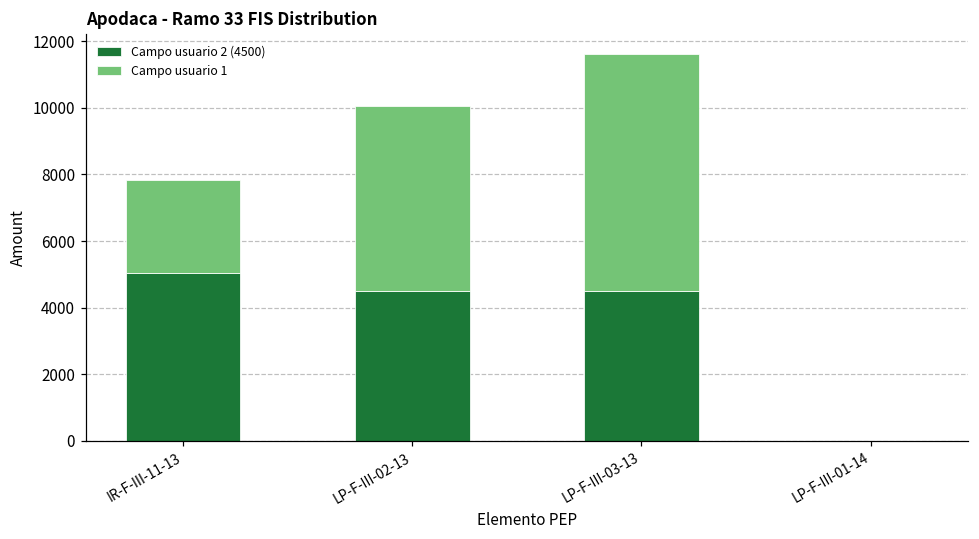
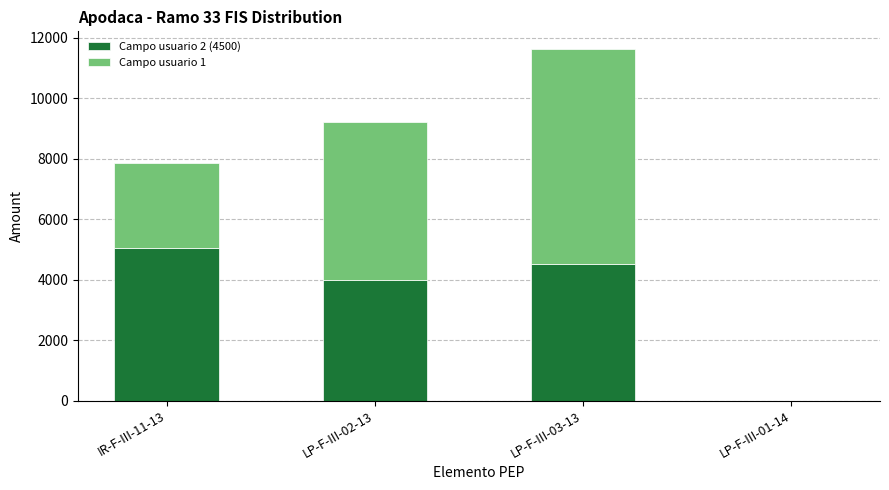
Campo usuario 2 (4500), LP-F-III-02-13: 4500 -> 4000
Campo usuario 1, LP-F-III-02-13: 5600 -> 5200
